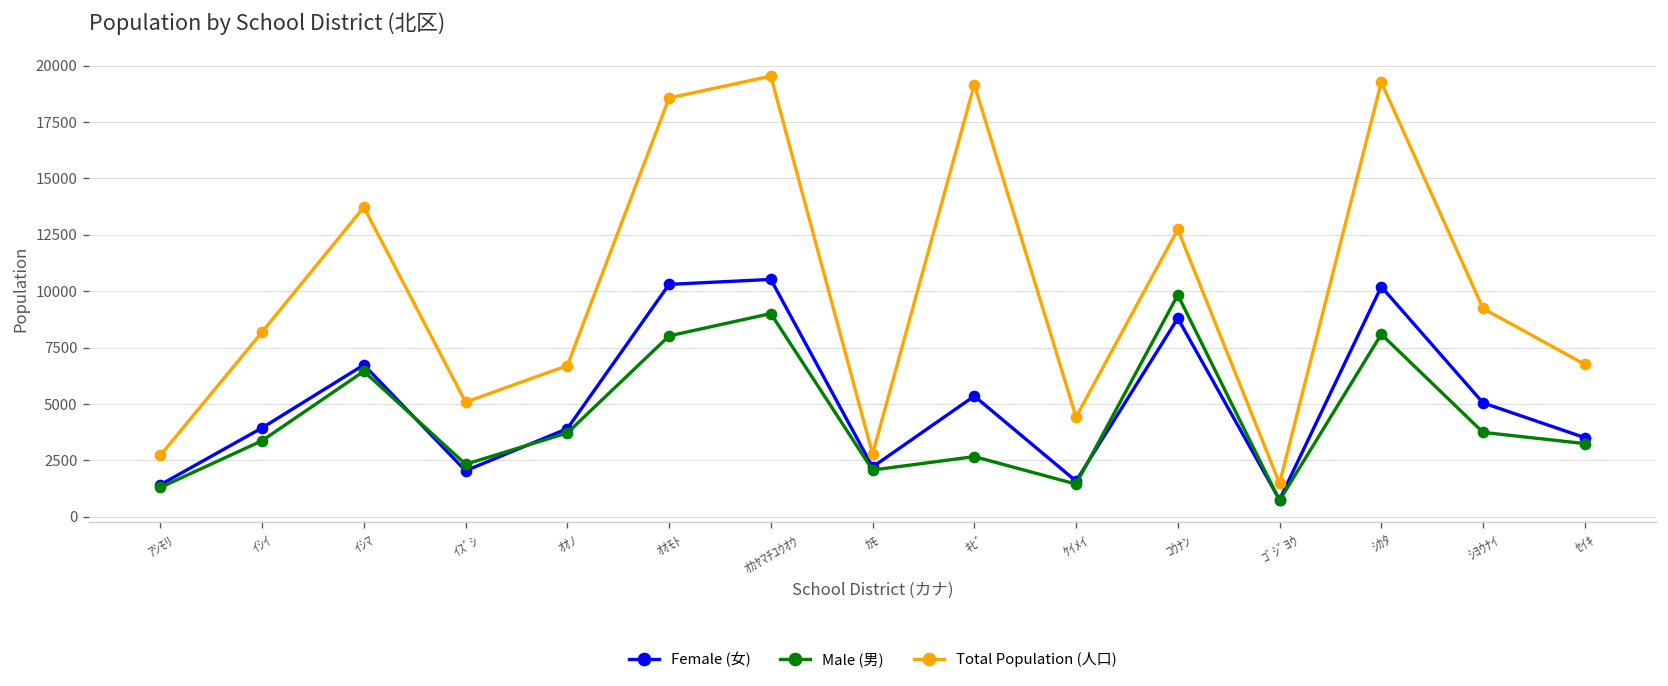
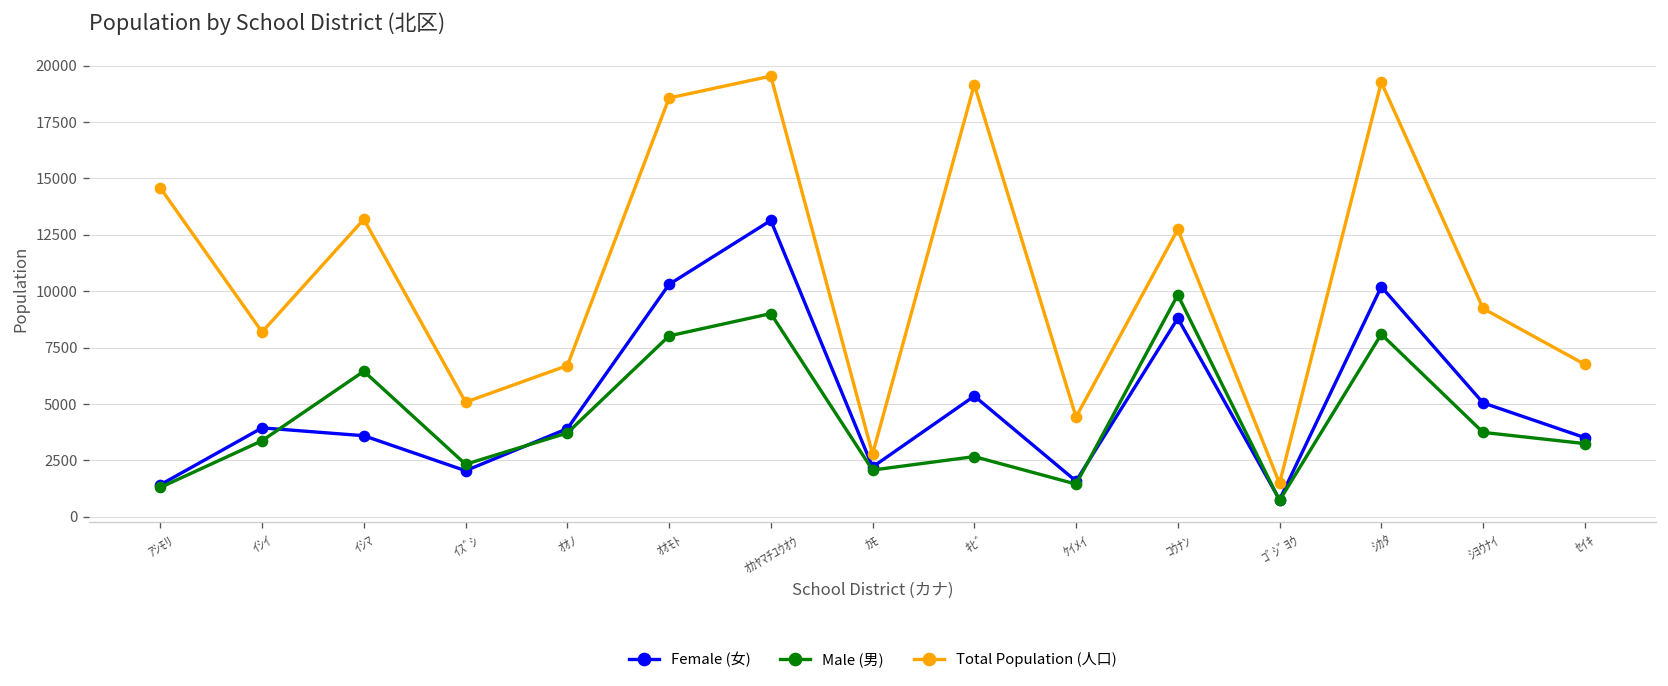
Total Population (人口), ｱｼﾓﾘ: 2700 -> 14600
Female (女), ｲｼﾏ: 6700 -> 3600
Total Population (人口), ｲｼﾏ: 13700 -> 13200
Female (女), ｵｶﾔﾏﾁﾕｳｵｳ: 10500 -> 13100
